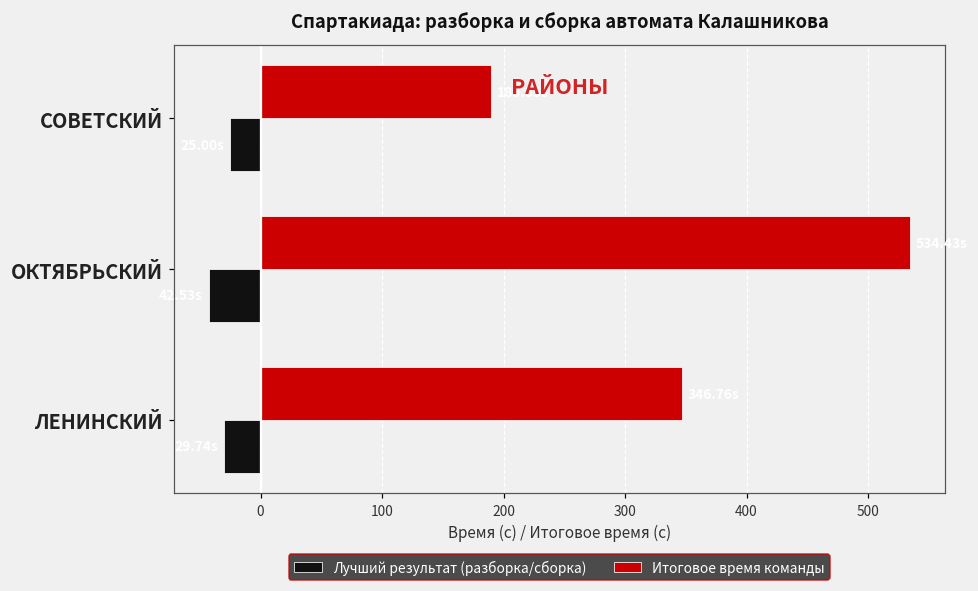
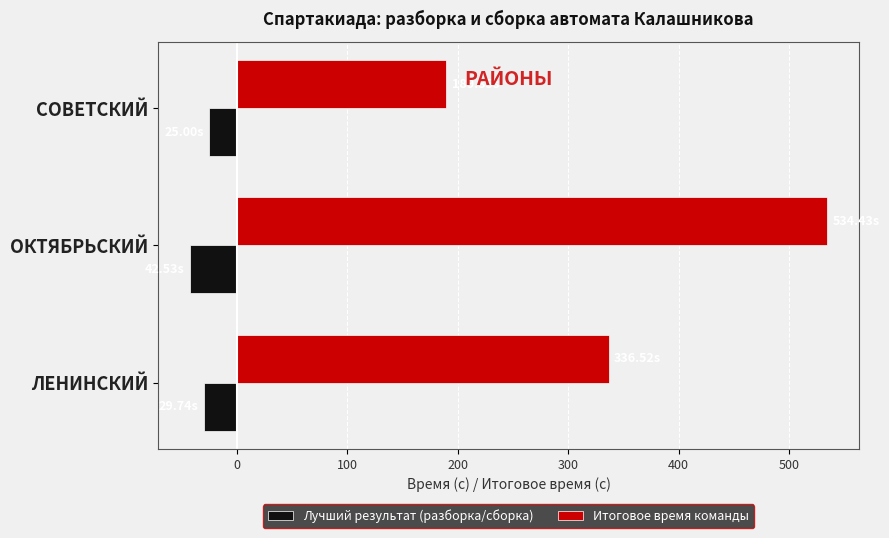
Итоговое время команды, ЛЕНИНСКИЙ: 347 -> 337
